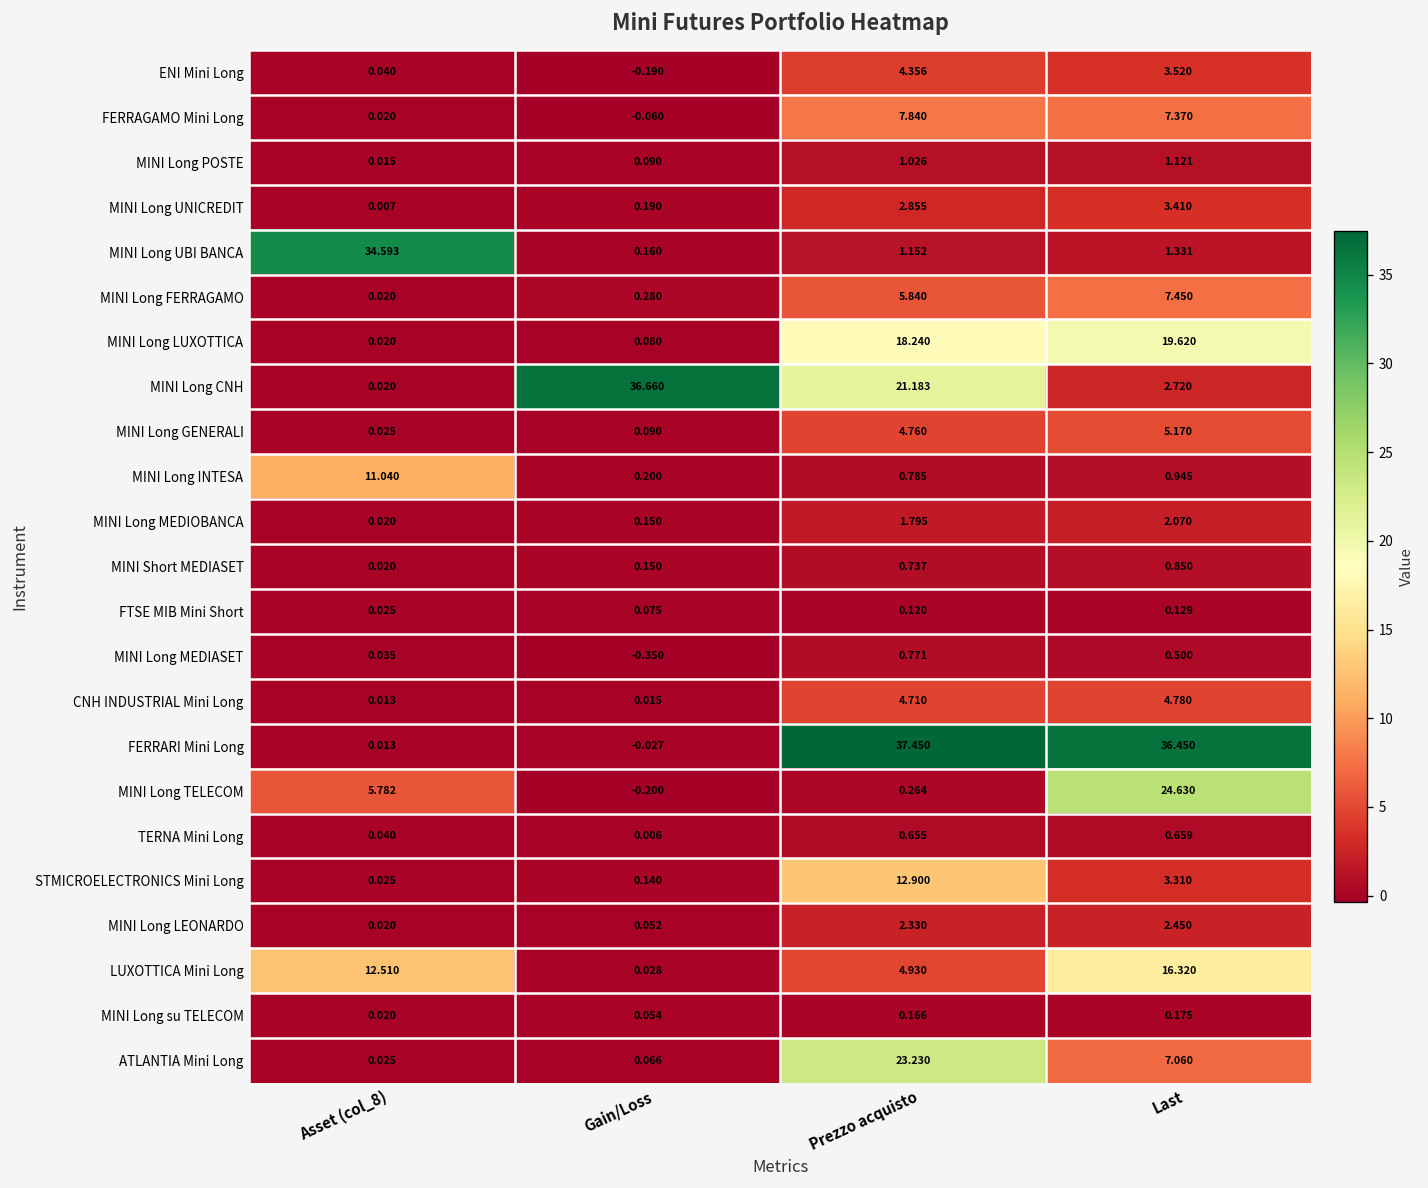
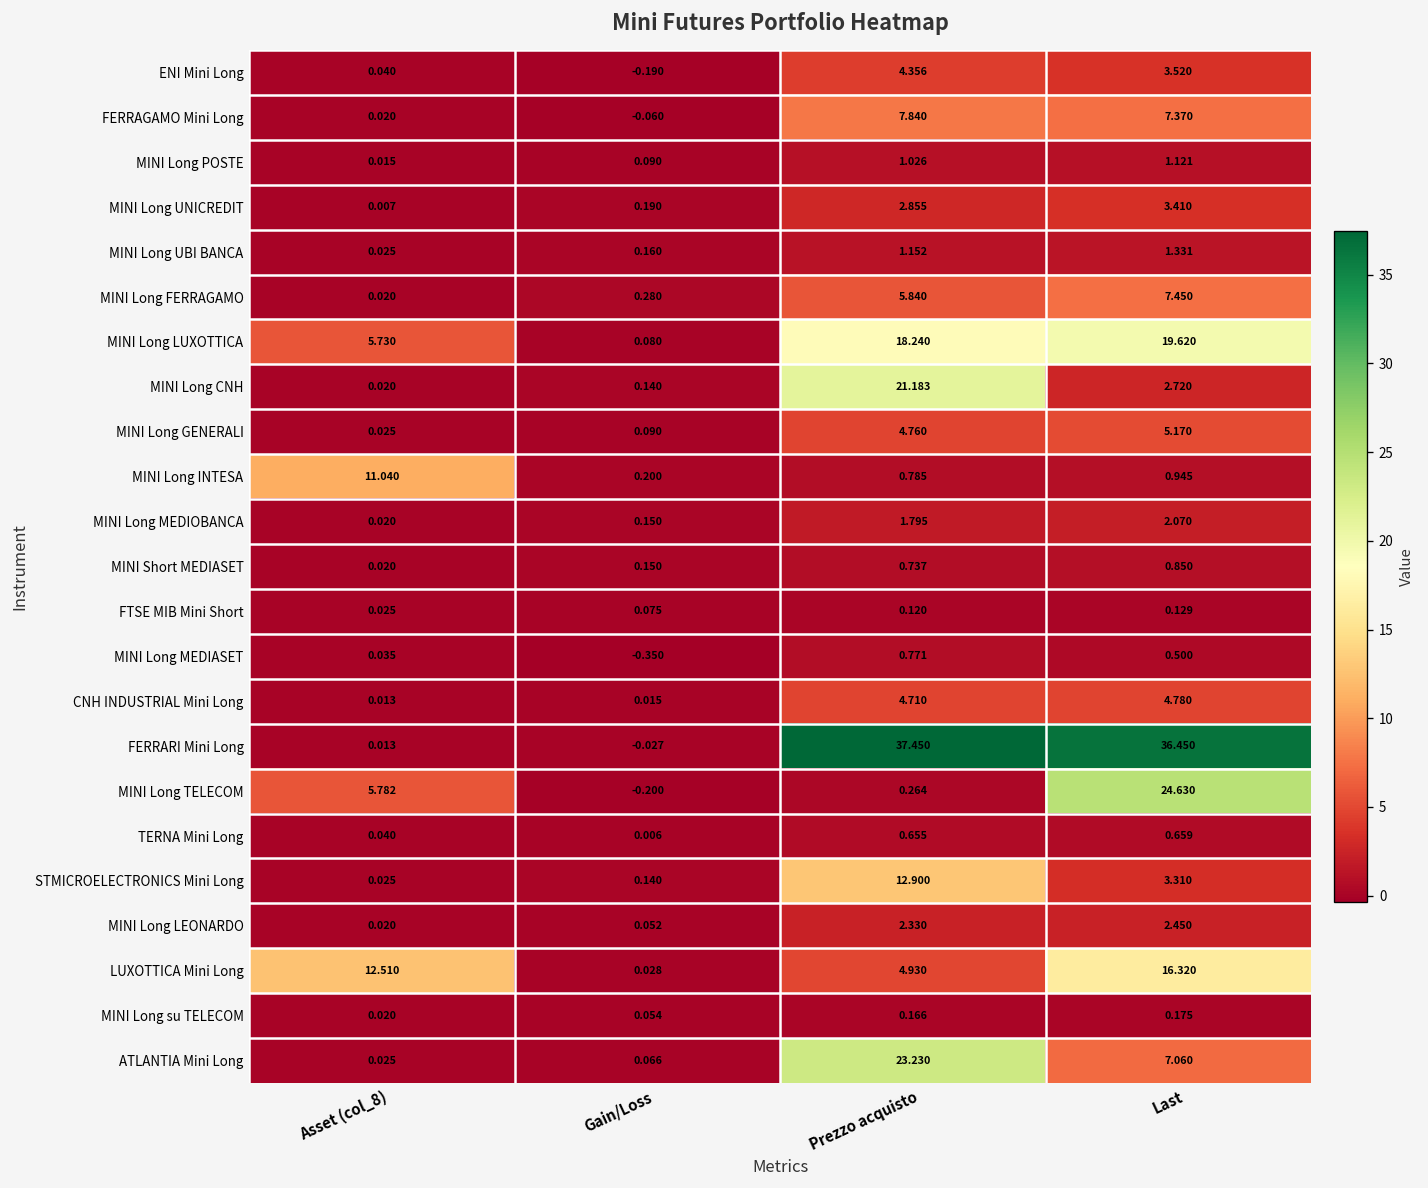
MINI Long UBI BANCA, Asset (col_8): 34.593 -> 0.025
MINI Long LUXOTTICA, Asset (col_8): 0.020 -> 5.730
MINI Long CNH, Gain/Loss: 36.660 -> 0.140
